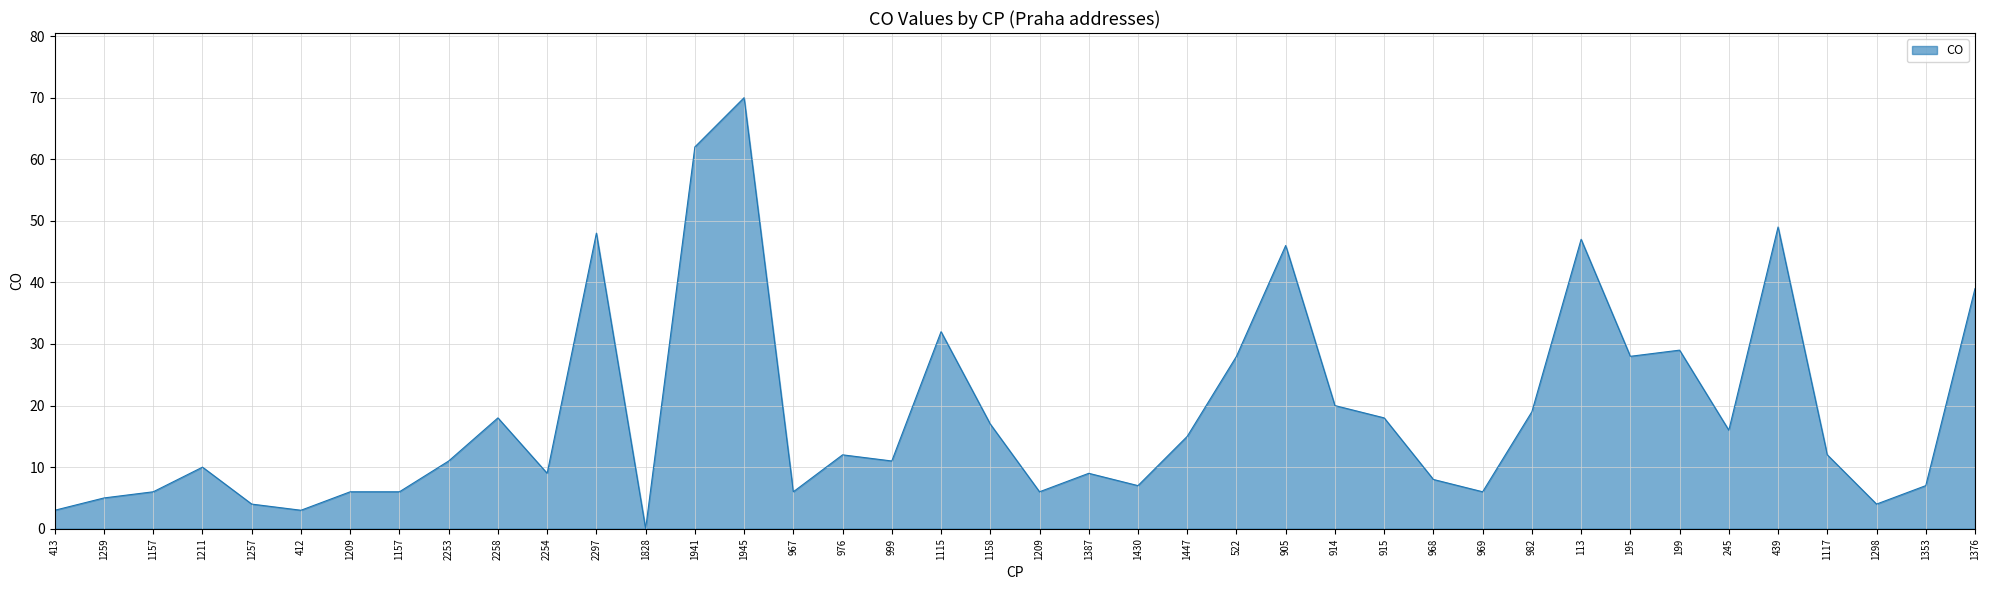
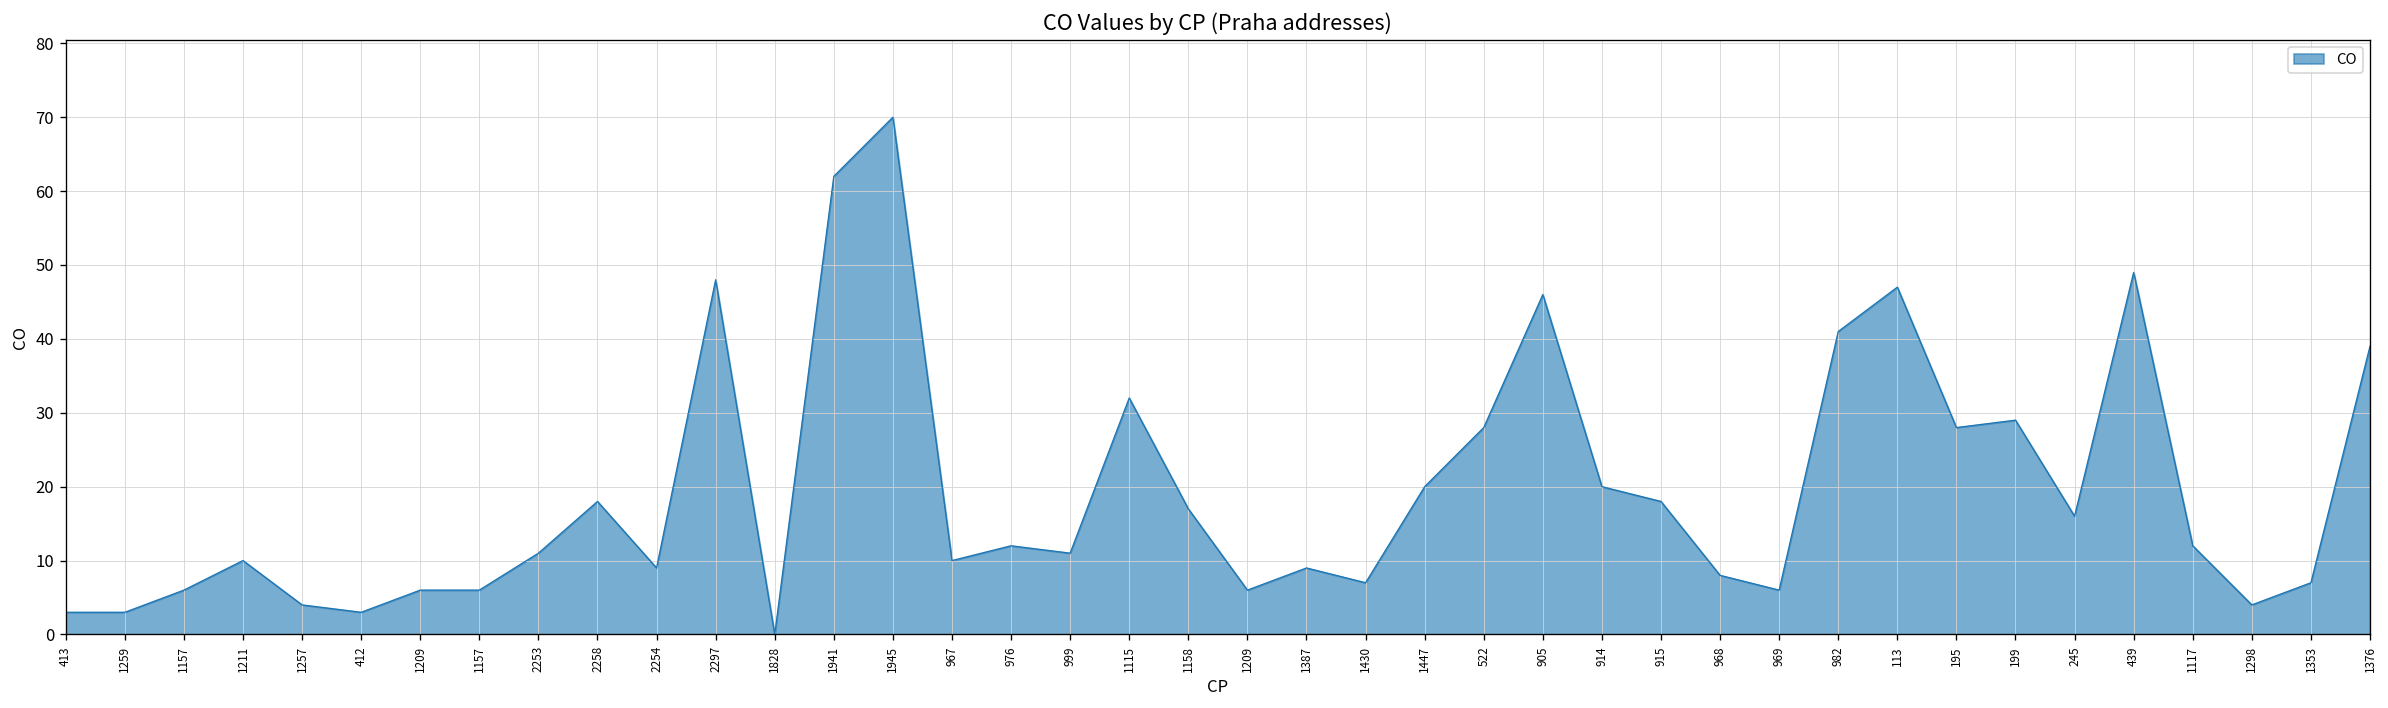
1259: 5 -> 3
967: 6 -> 10
1447: 15 -> 20
982: 19 -> 41
